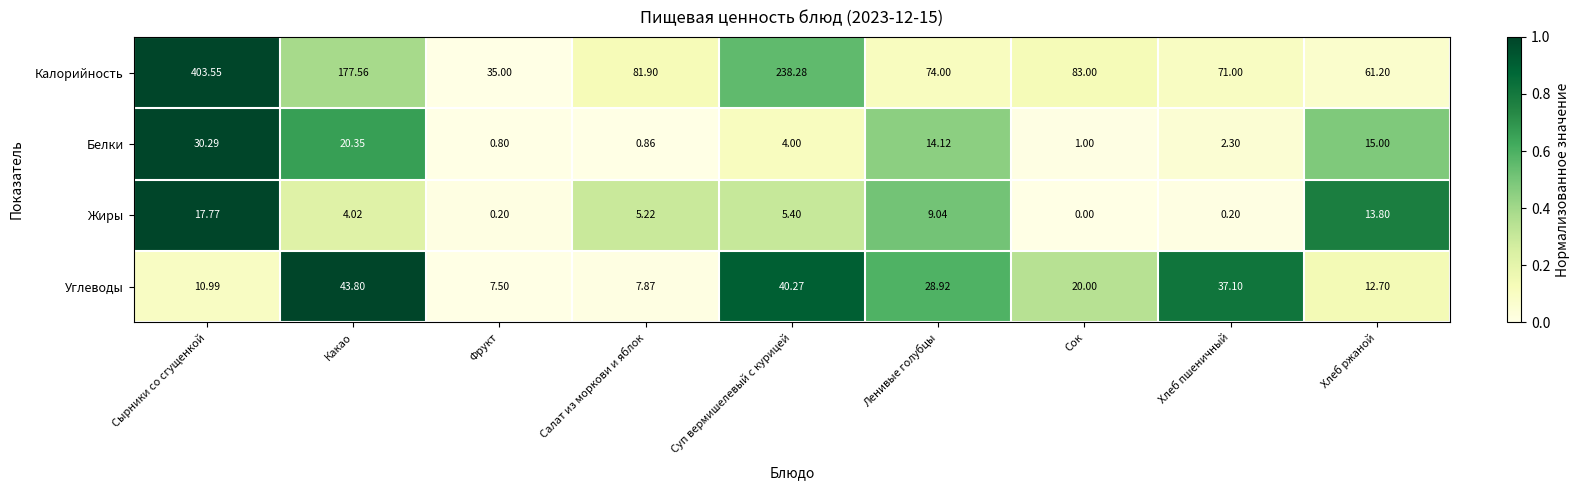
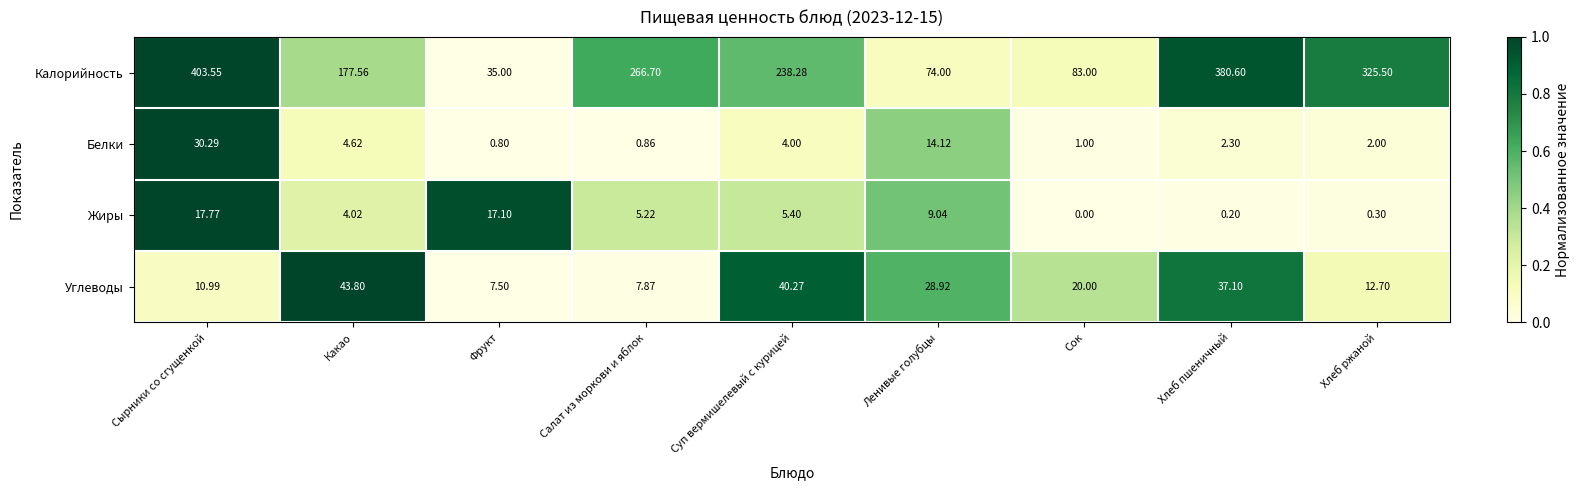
Калорийность, Салат из моркови и яблок: 81.90 -> 266.70
Калорийность, Хлеб пшеничный: 71.00 -> 380.60
Калорийность, Хлеб ржаной: 61.20 -> 325.50
Белки, Какао: 20.35 -> 4.62
Белки, Хлеб ржаной: 15.00 -> 2.00
Жиры, Фрукт: 0.20 -> 17.10
Жиры, Хлеб ржаной: 13.80 -> 0.30
